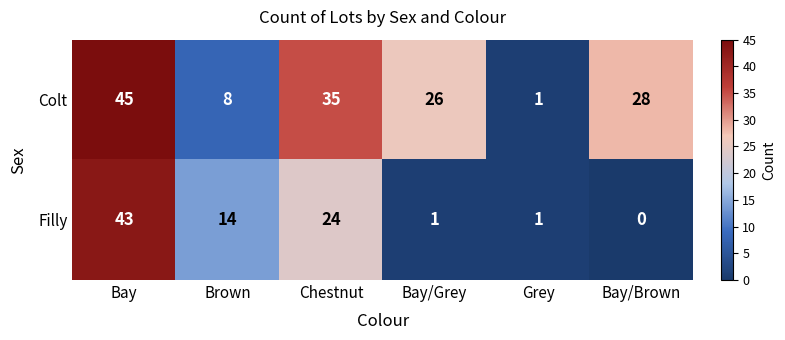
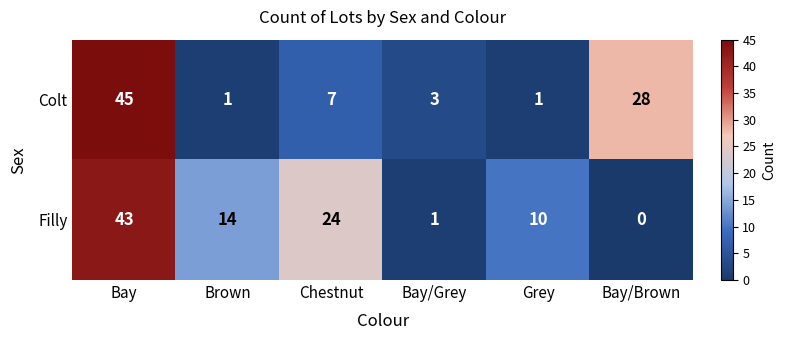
Colt, Brown: 8 -> 1
Colt, Chestnut: 35 -> 7
Colt, Bay/Grey: 26 -> 3
Filly, Grey: 1 -> 10
